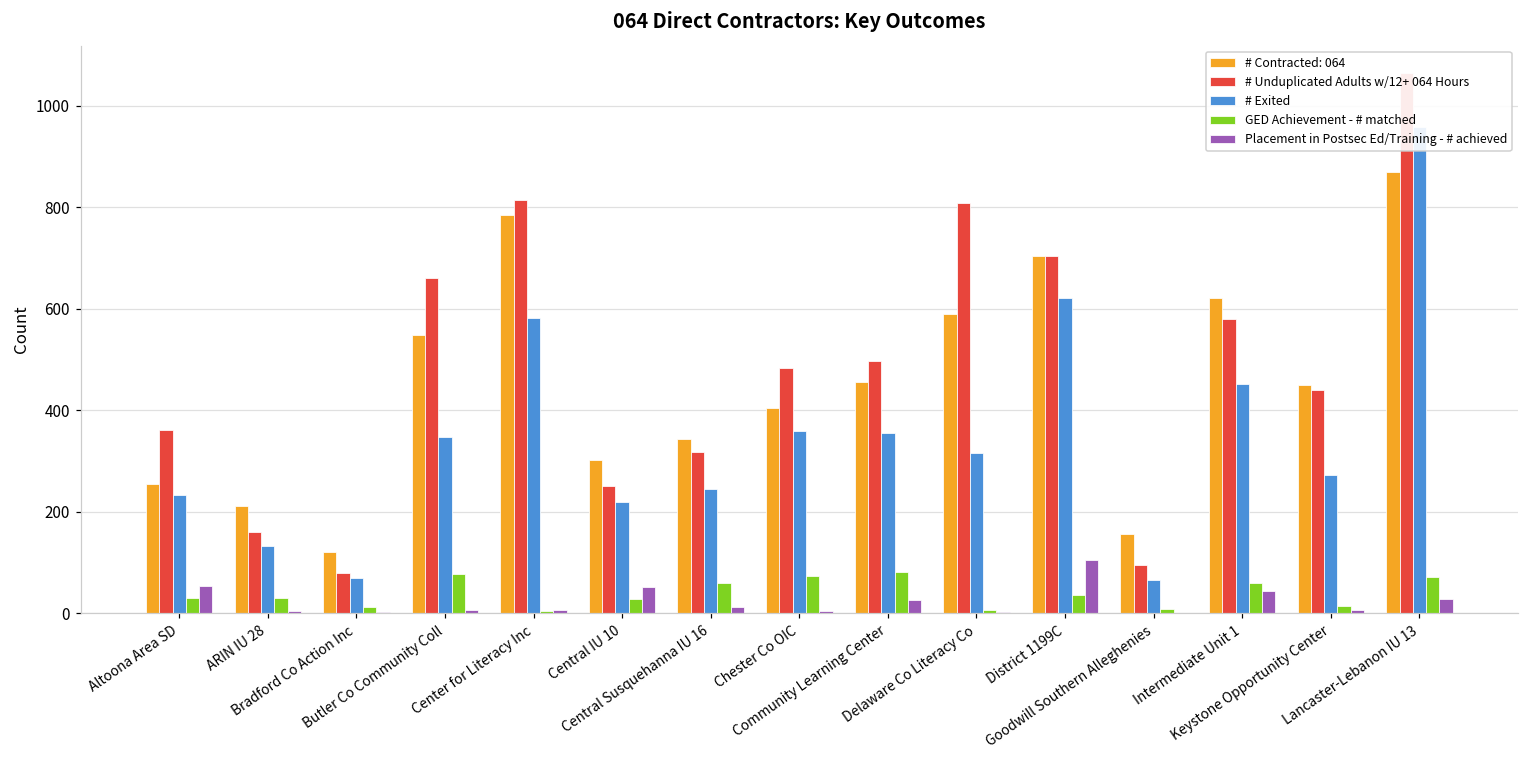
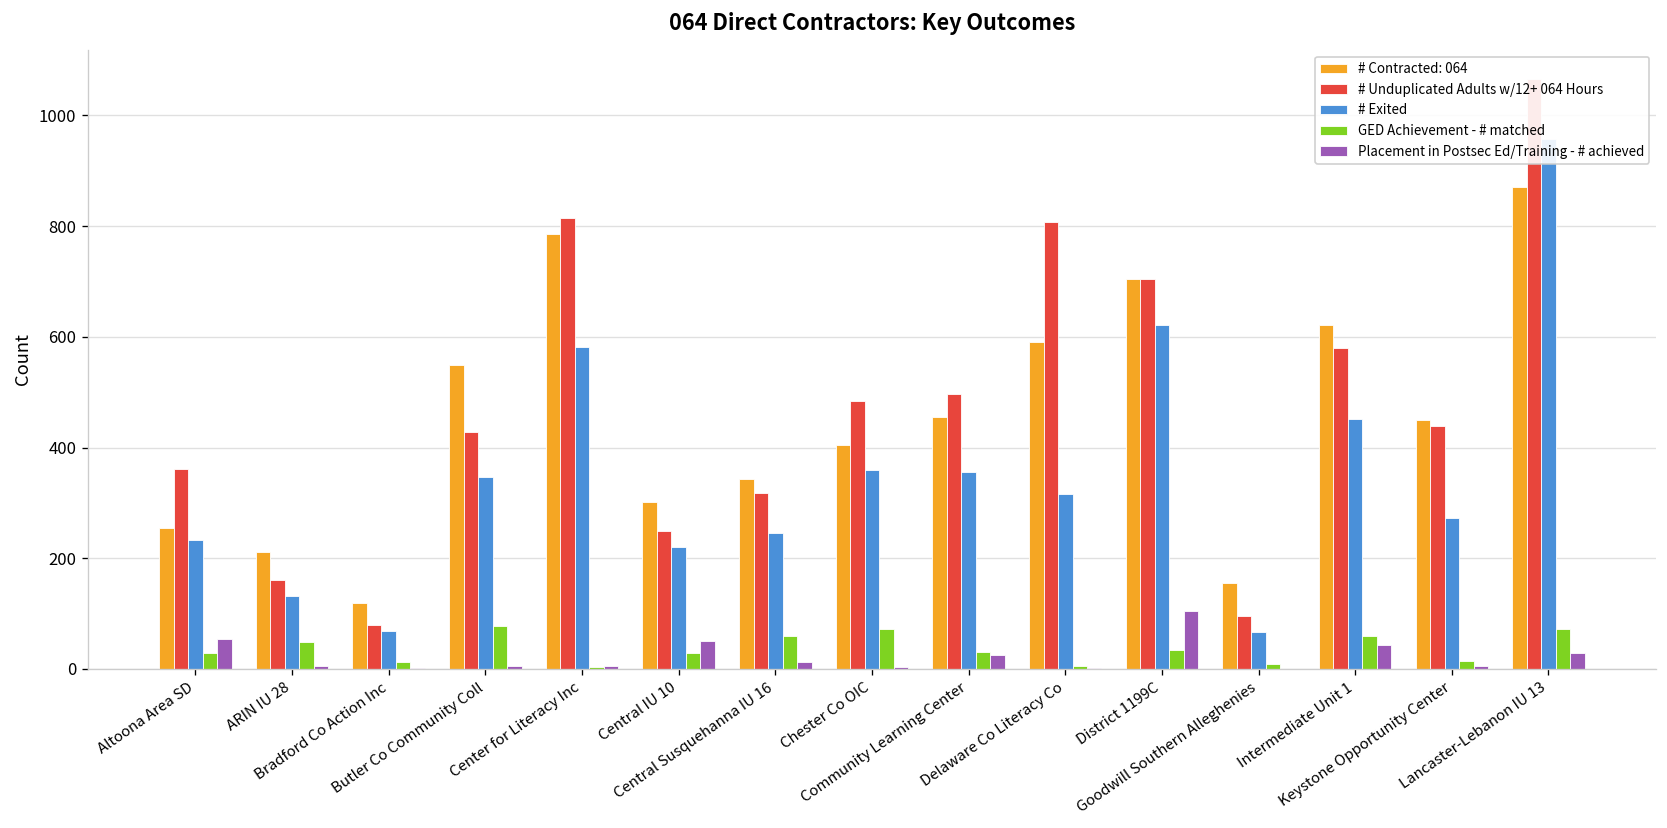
GED Achievement - # matched, ARIN IU 28: 30 -> 50
# Unduplicated Adults w/12+ 064 Hours, Butler Co Community Coll: 660 -> 430
GED Achievement - # matched, Community Learning Center: 80 -> 30
